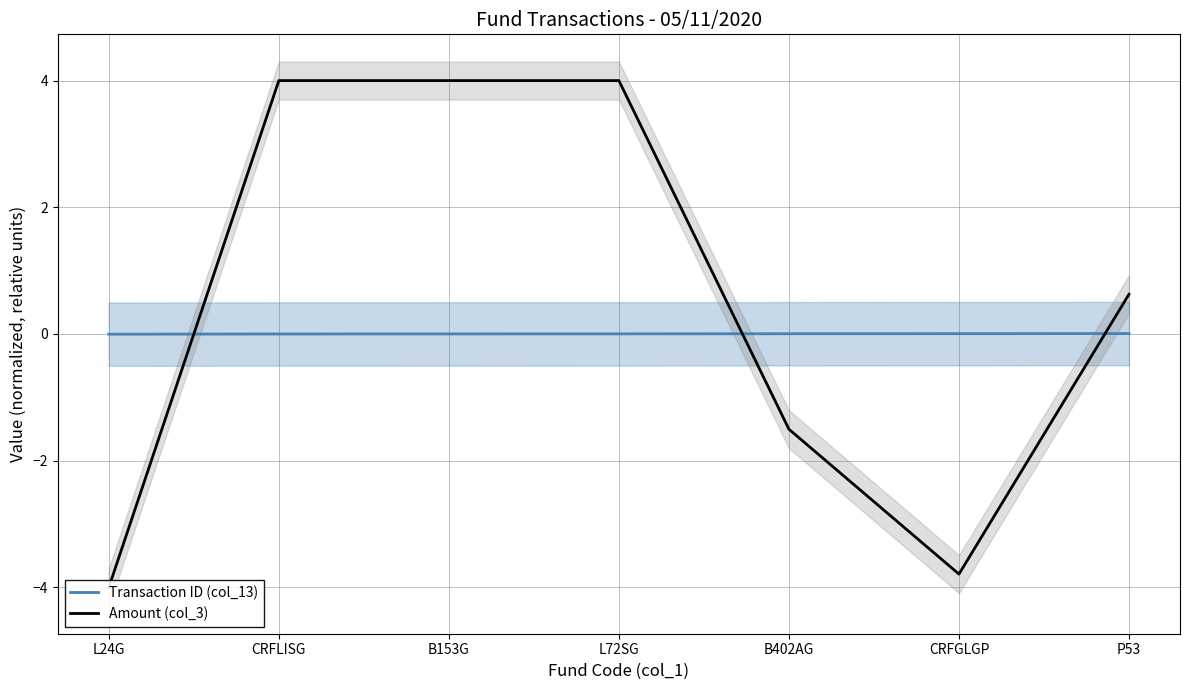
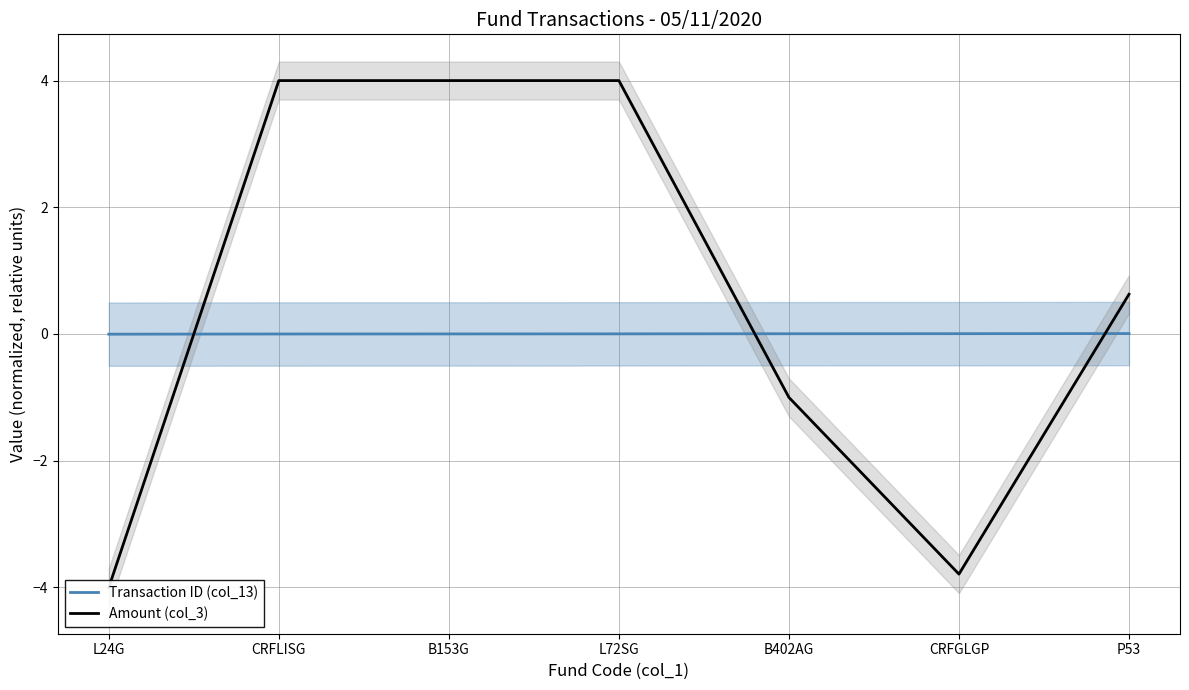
Amount (col_3), B402AG: -1.5 -> -1.0
